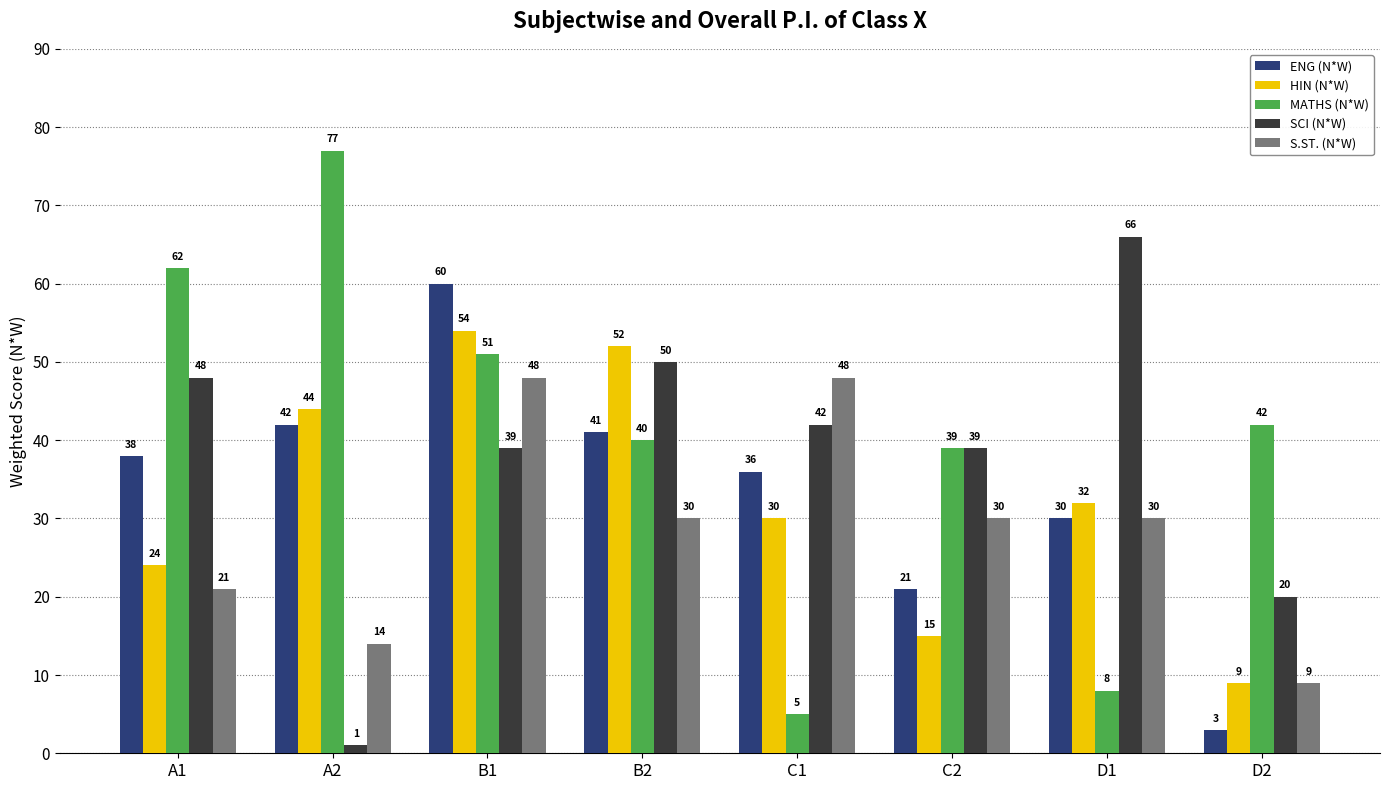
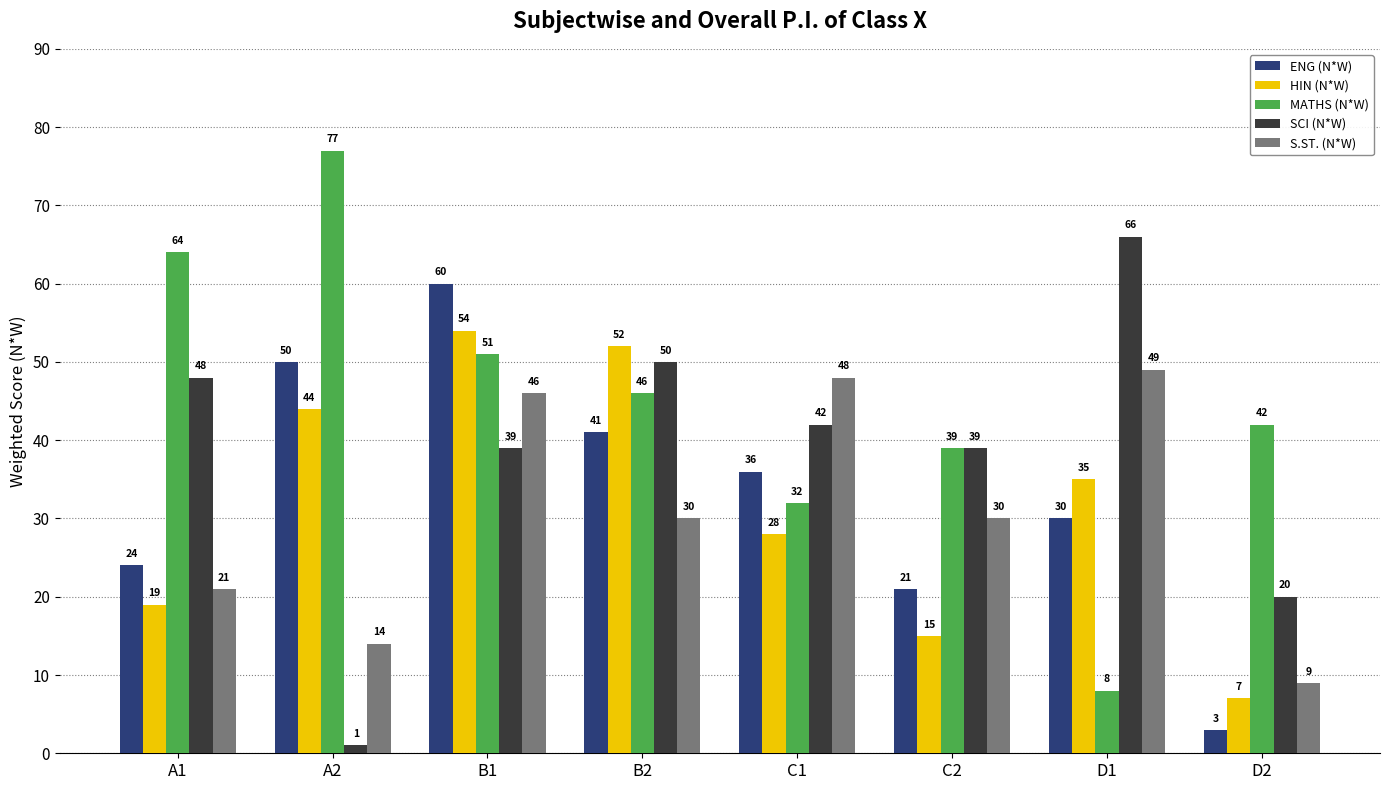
ENG (N*W), A1: 38 -> 24
HIN (N*W), A1: 24 -> 19
MATHS (N*W), A1: 62 -> 64
ENG (N*W), A2: 42 -> 50
S.ST. (N*W), B1: 48 -> 46
MATHS (N*W), B2: 40 -> 46
HIN (N*W), C1: 30 -> 28
MATHS (N*W), C1: 5 -> 32
HIN (N*W), D1: 32 -> 35
S.ST. (N*W), D1: 30 -> 49
HIN (N*W), D2: 9 -> 7
